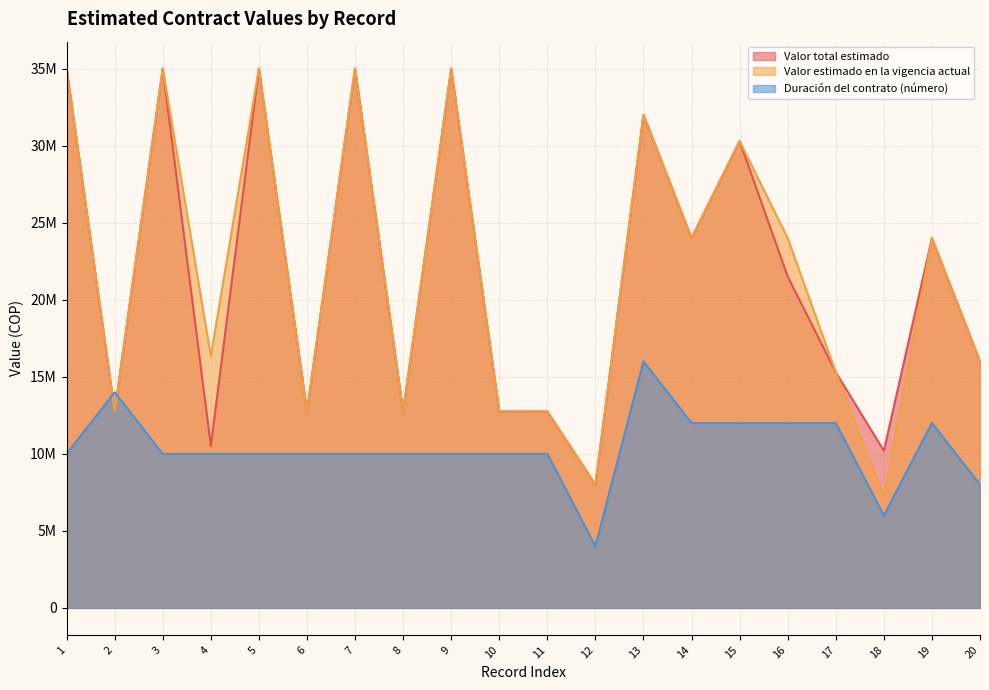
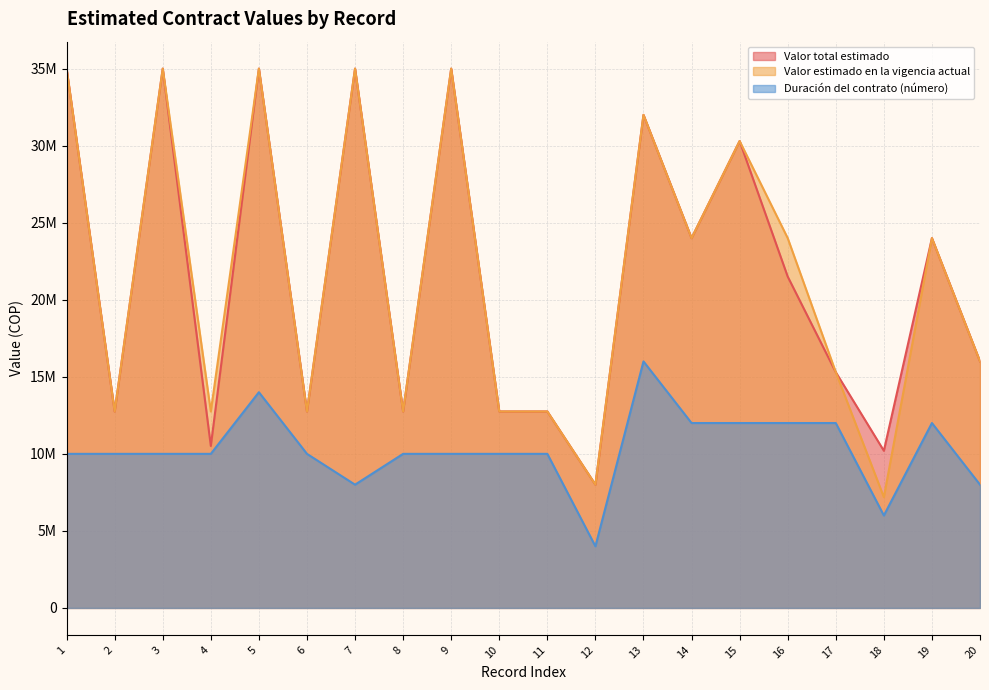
Duración del contrato (número), 2: 14000000 -> 10000000
Valor estimado en la vigencia actual, 4: 16300000 -> 12800000
Duración del contrato (número), 5: 10000000 -> 14000000
Duración del contrato (número), 7: 10000000 -> 8000000
